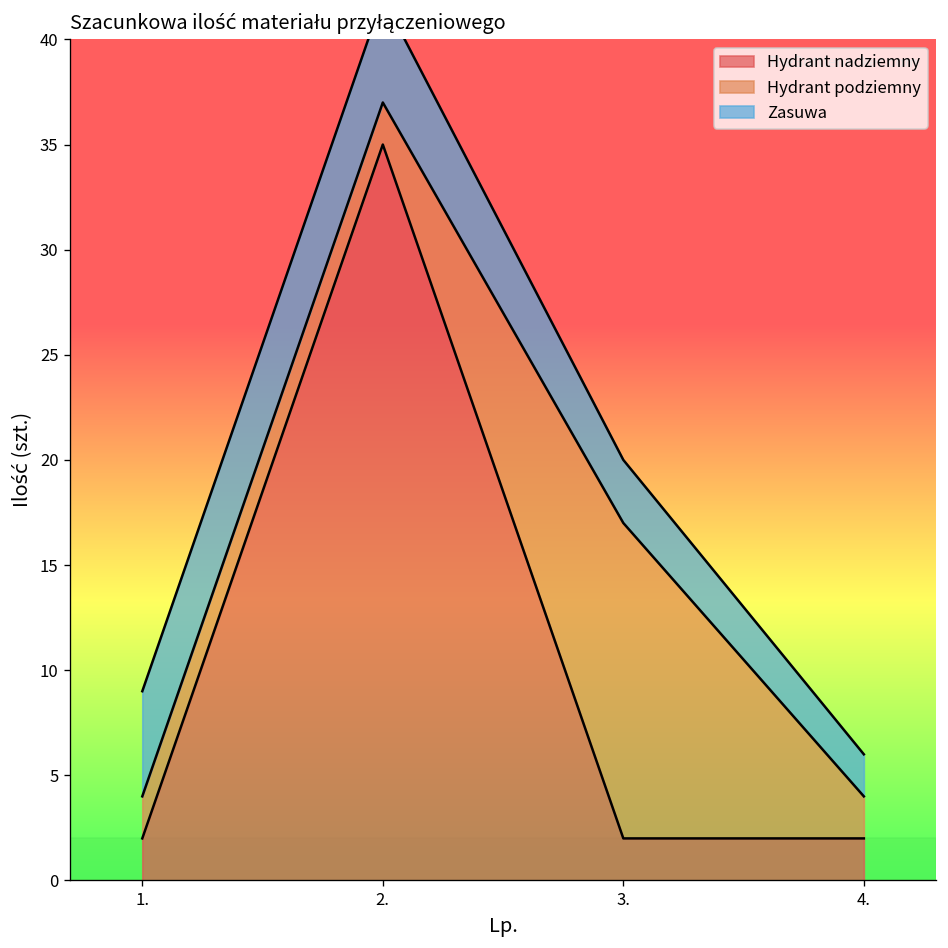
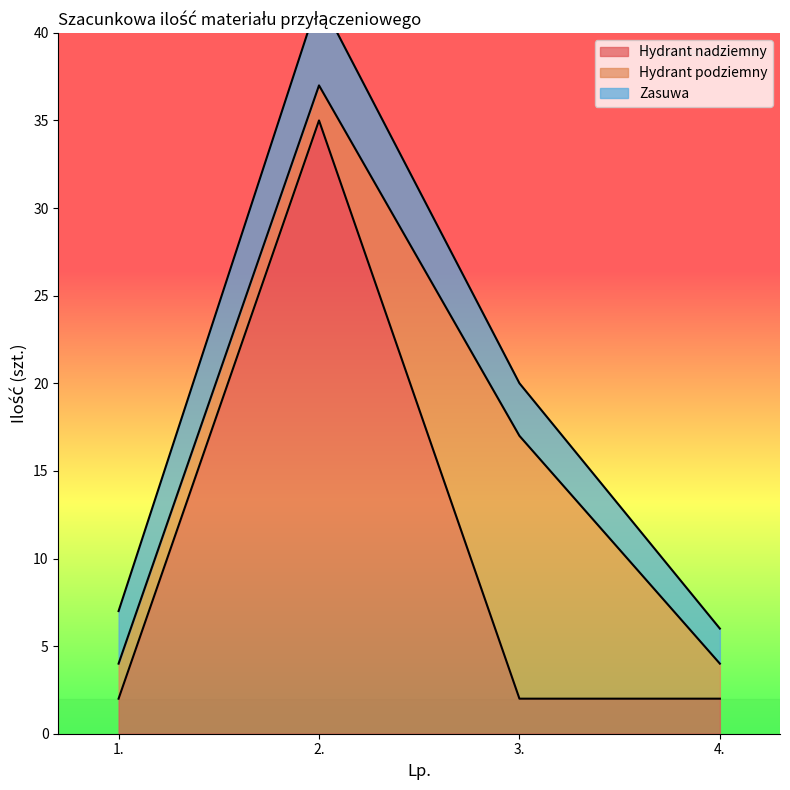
Zasuwa, 1.: 5 -> 3
